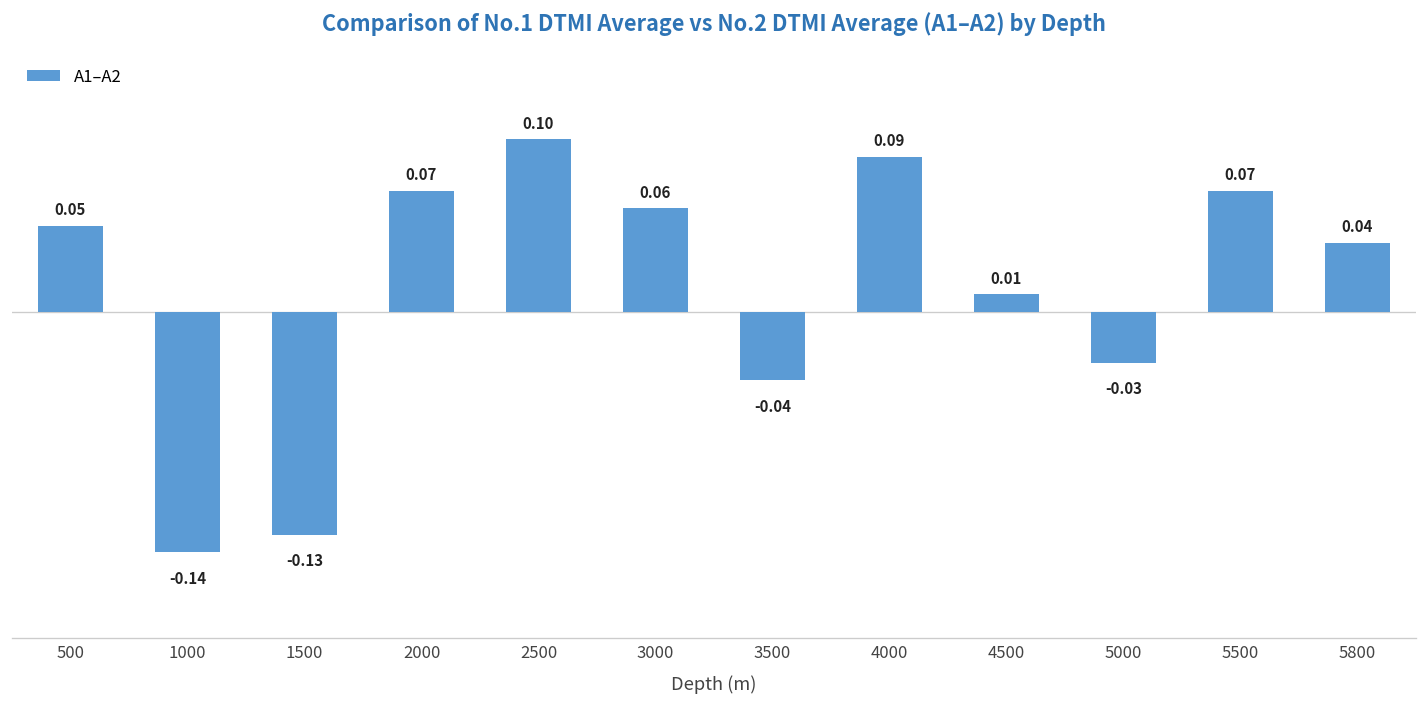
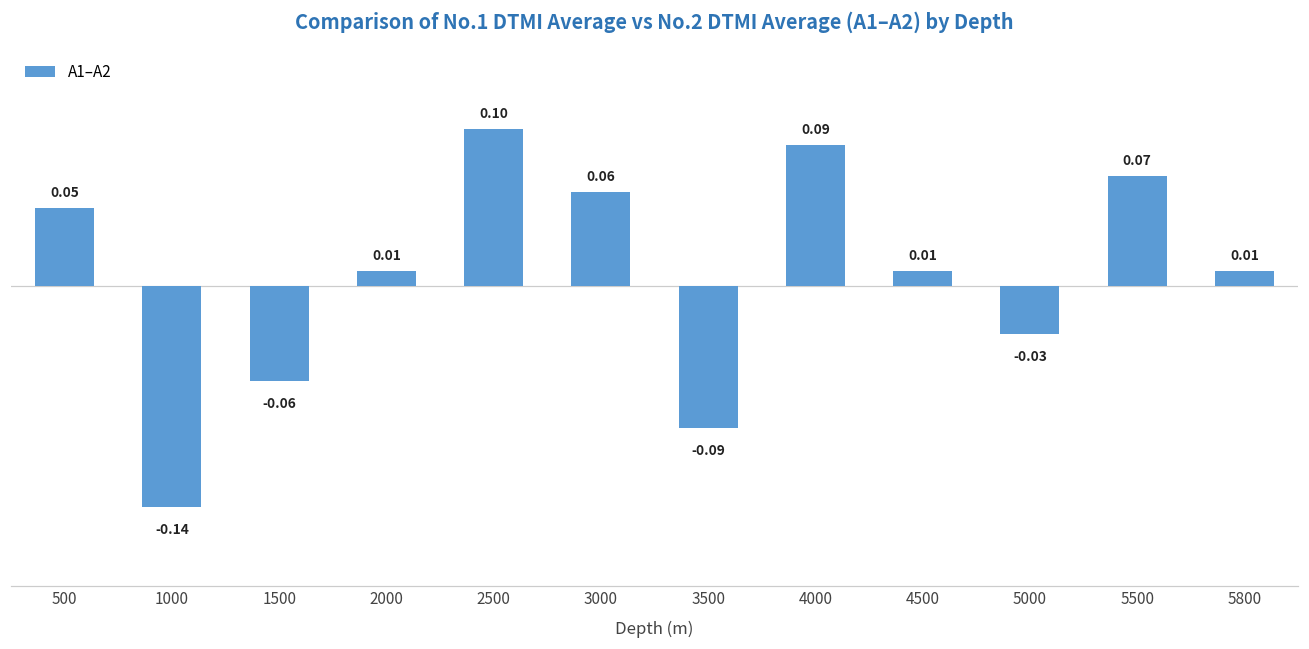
1500: -0.13 -> -0.06
2000: 0.07 -> 0.01
3500: -0.04 -> -0.09
5800: 0.04 -> 0.01
